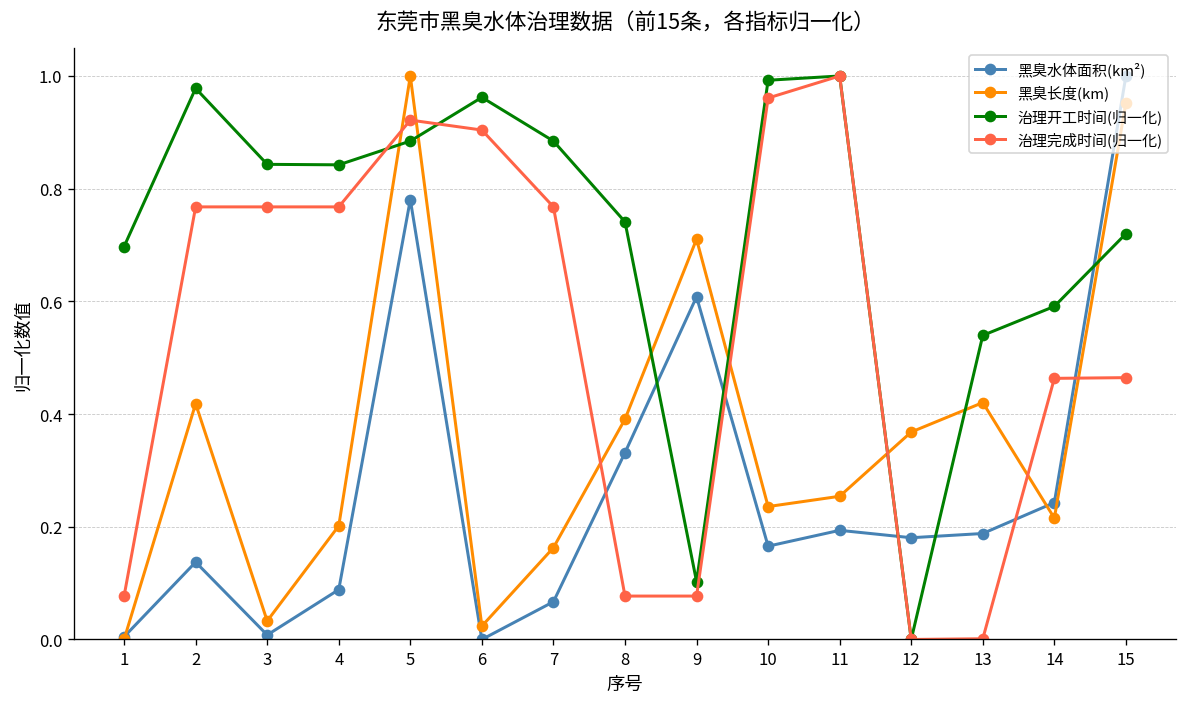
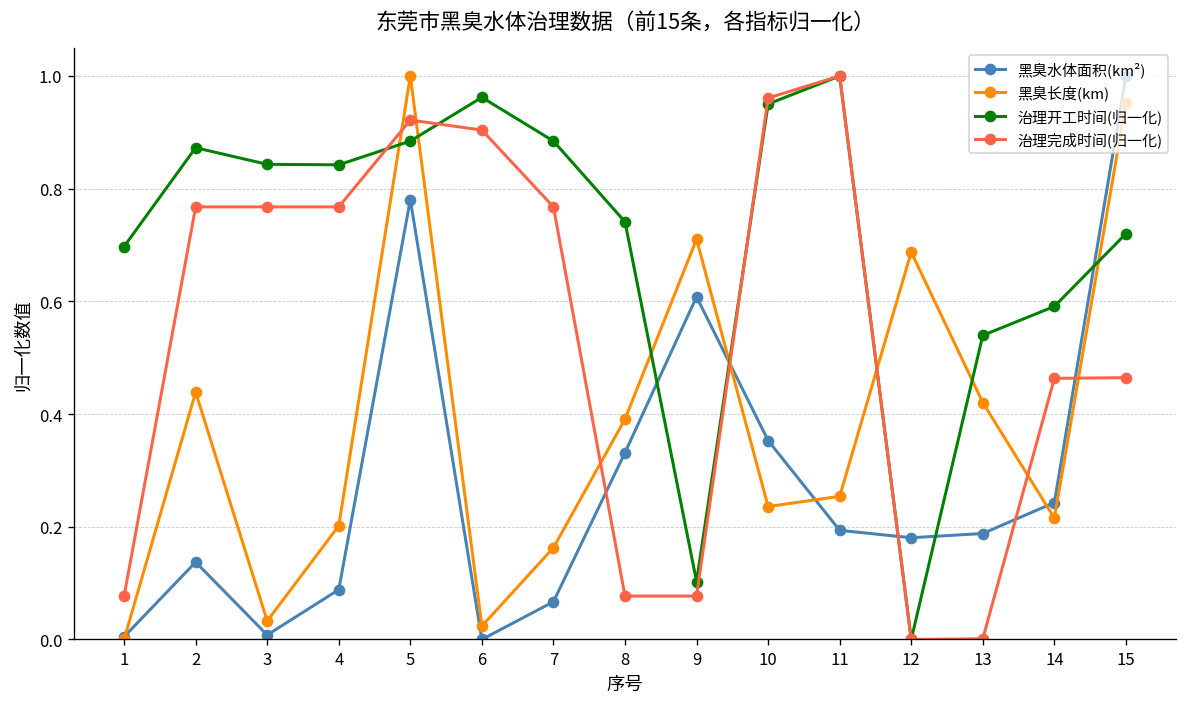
黑臭长度(km), 2: 0.42 -> 0.44
治理开工时间(归一化), 2: 0.98 -> 0.87
黑臭水体面积(km²), 10: 0.17 -> 0.35
治理开工时间(归一化), 10: 0.99 -> 0.95
黑臭长度(km), 12: 0.37 -> 0.69
